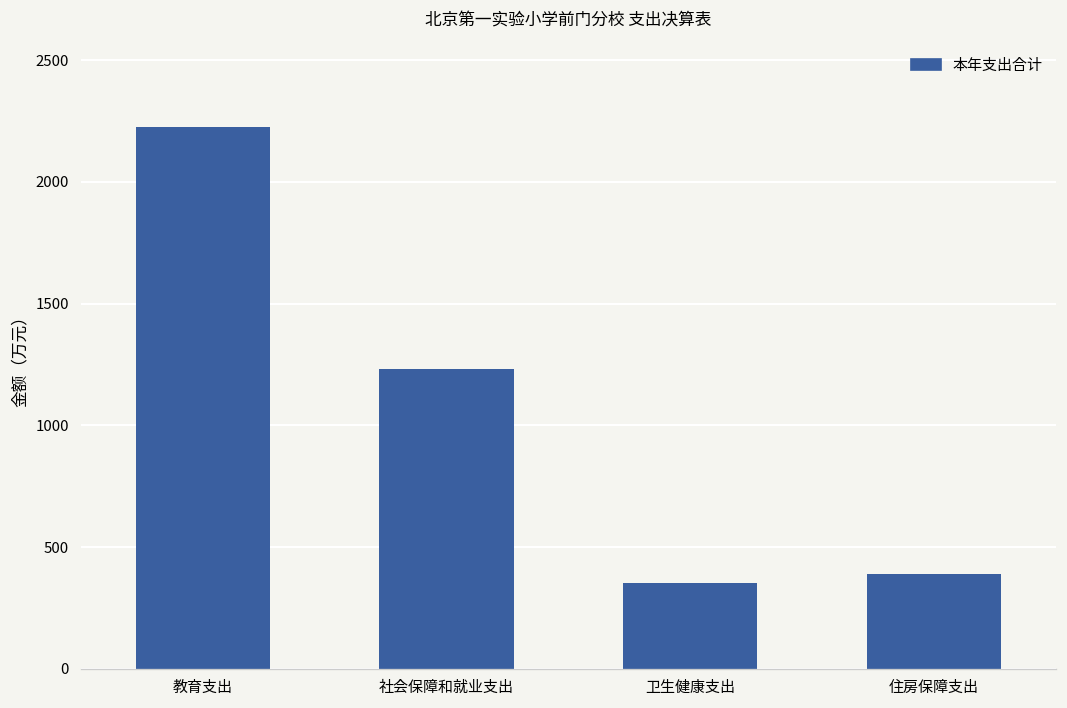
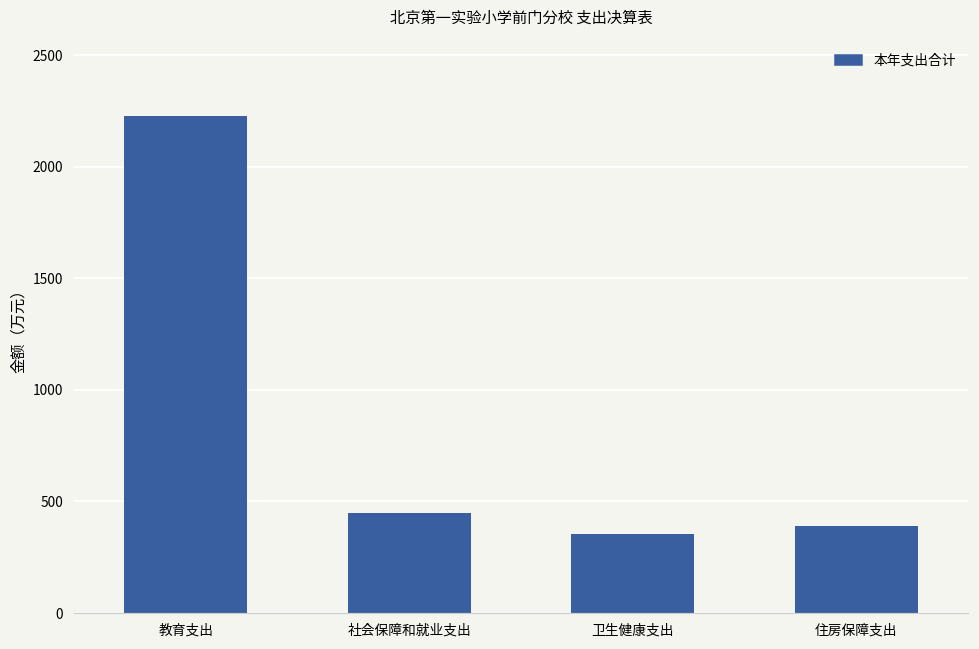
社会保障和就业支出: 1230 -> 450
